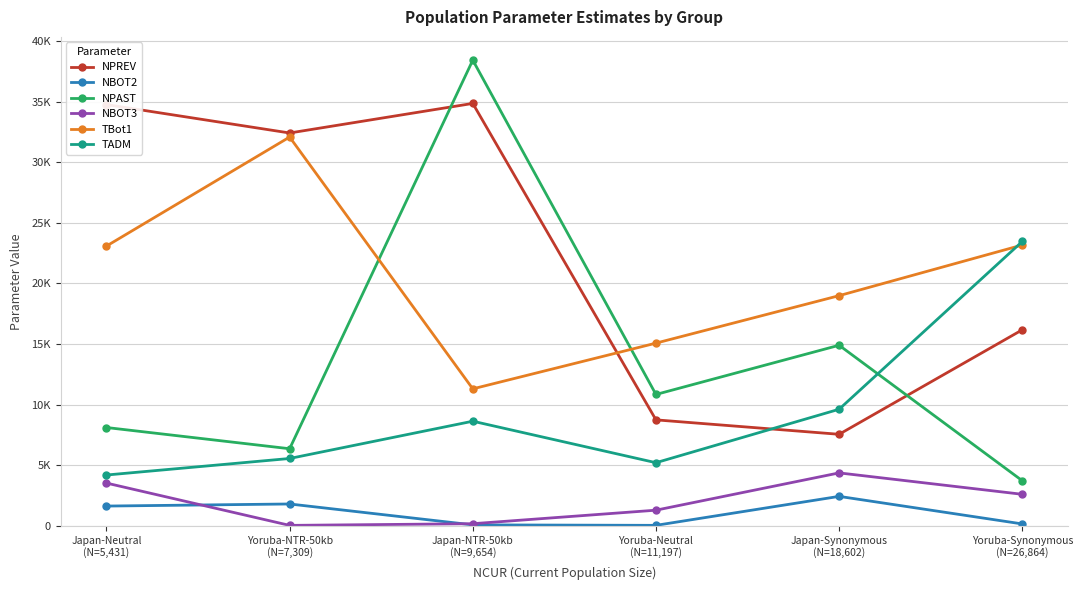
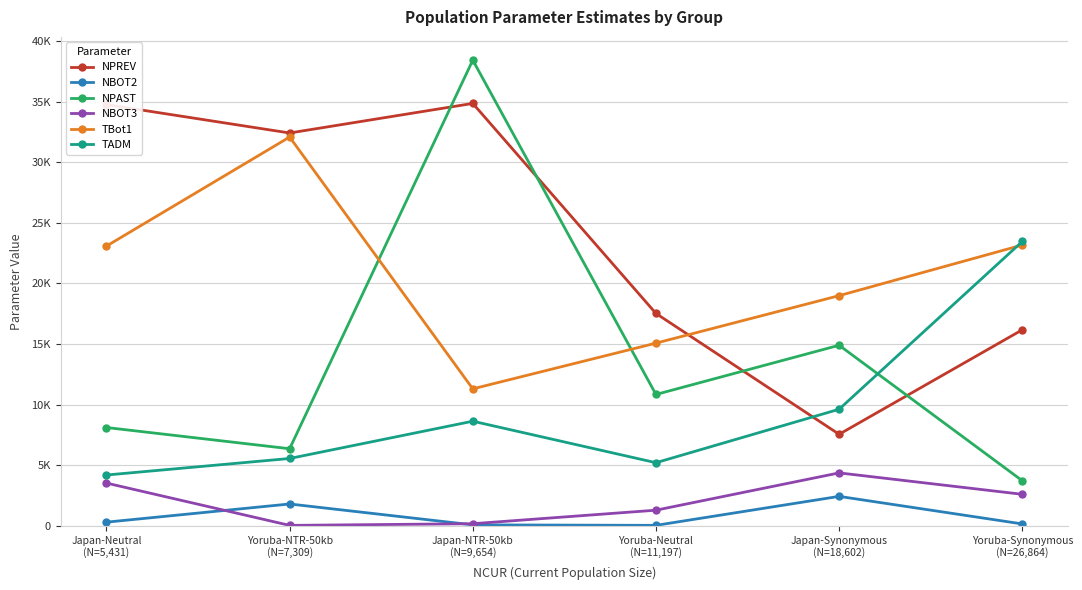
NBOT2, Japan-Neutral (N=5,431): 1600 -> 300
NPREV, Yoruba-Neutral (N=11,197): 8800 -> 17500
